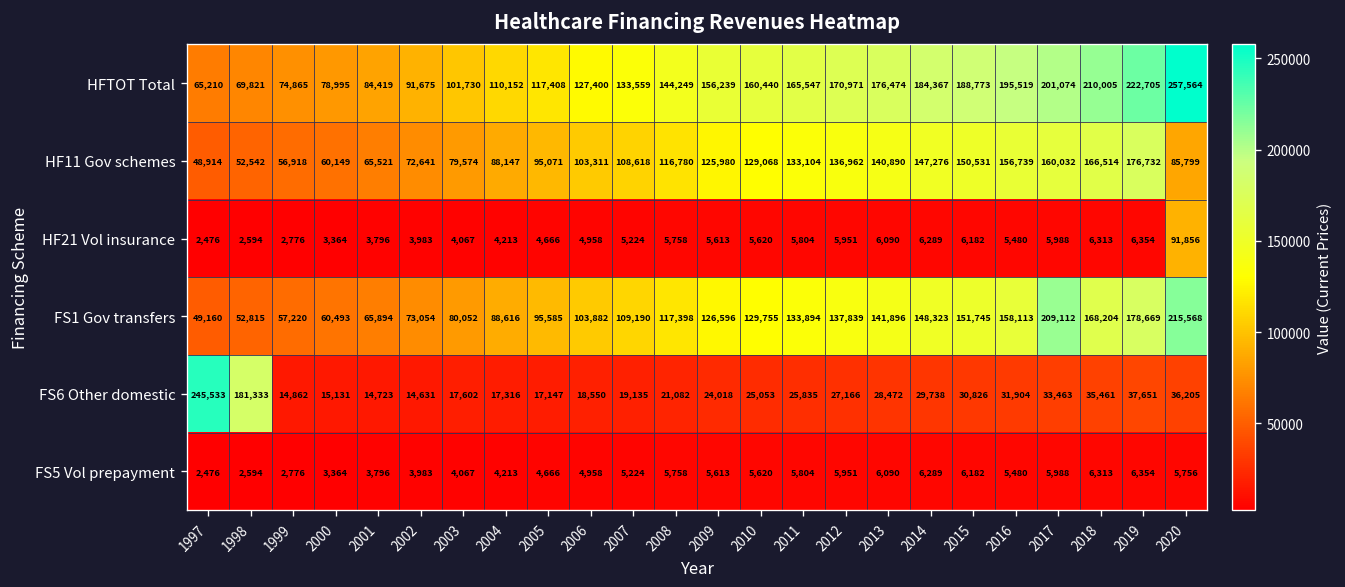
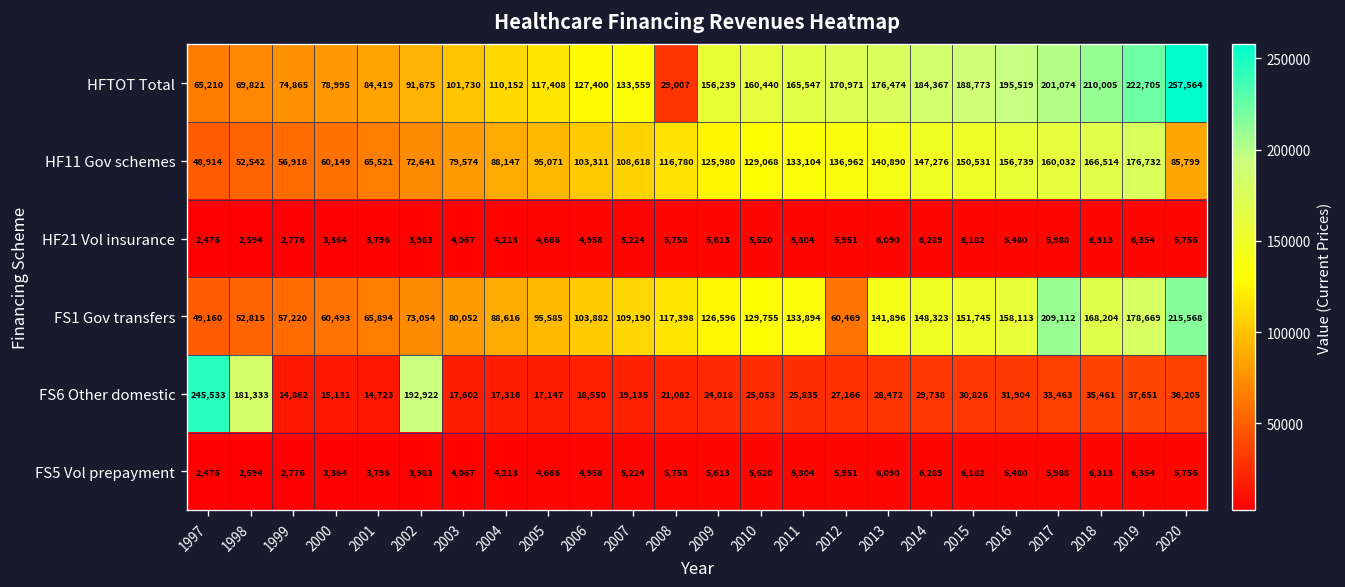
HFTOT Total, 2008: 144,249 -> 29,007
HF21 Vol insurance, 2020: 91,856 -> 5,756
FS1 Gov transfers, 2012: 137,839 -> 60,469
FS6 Other domestic, 2002: 14,631 -> 192,922
